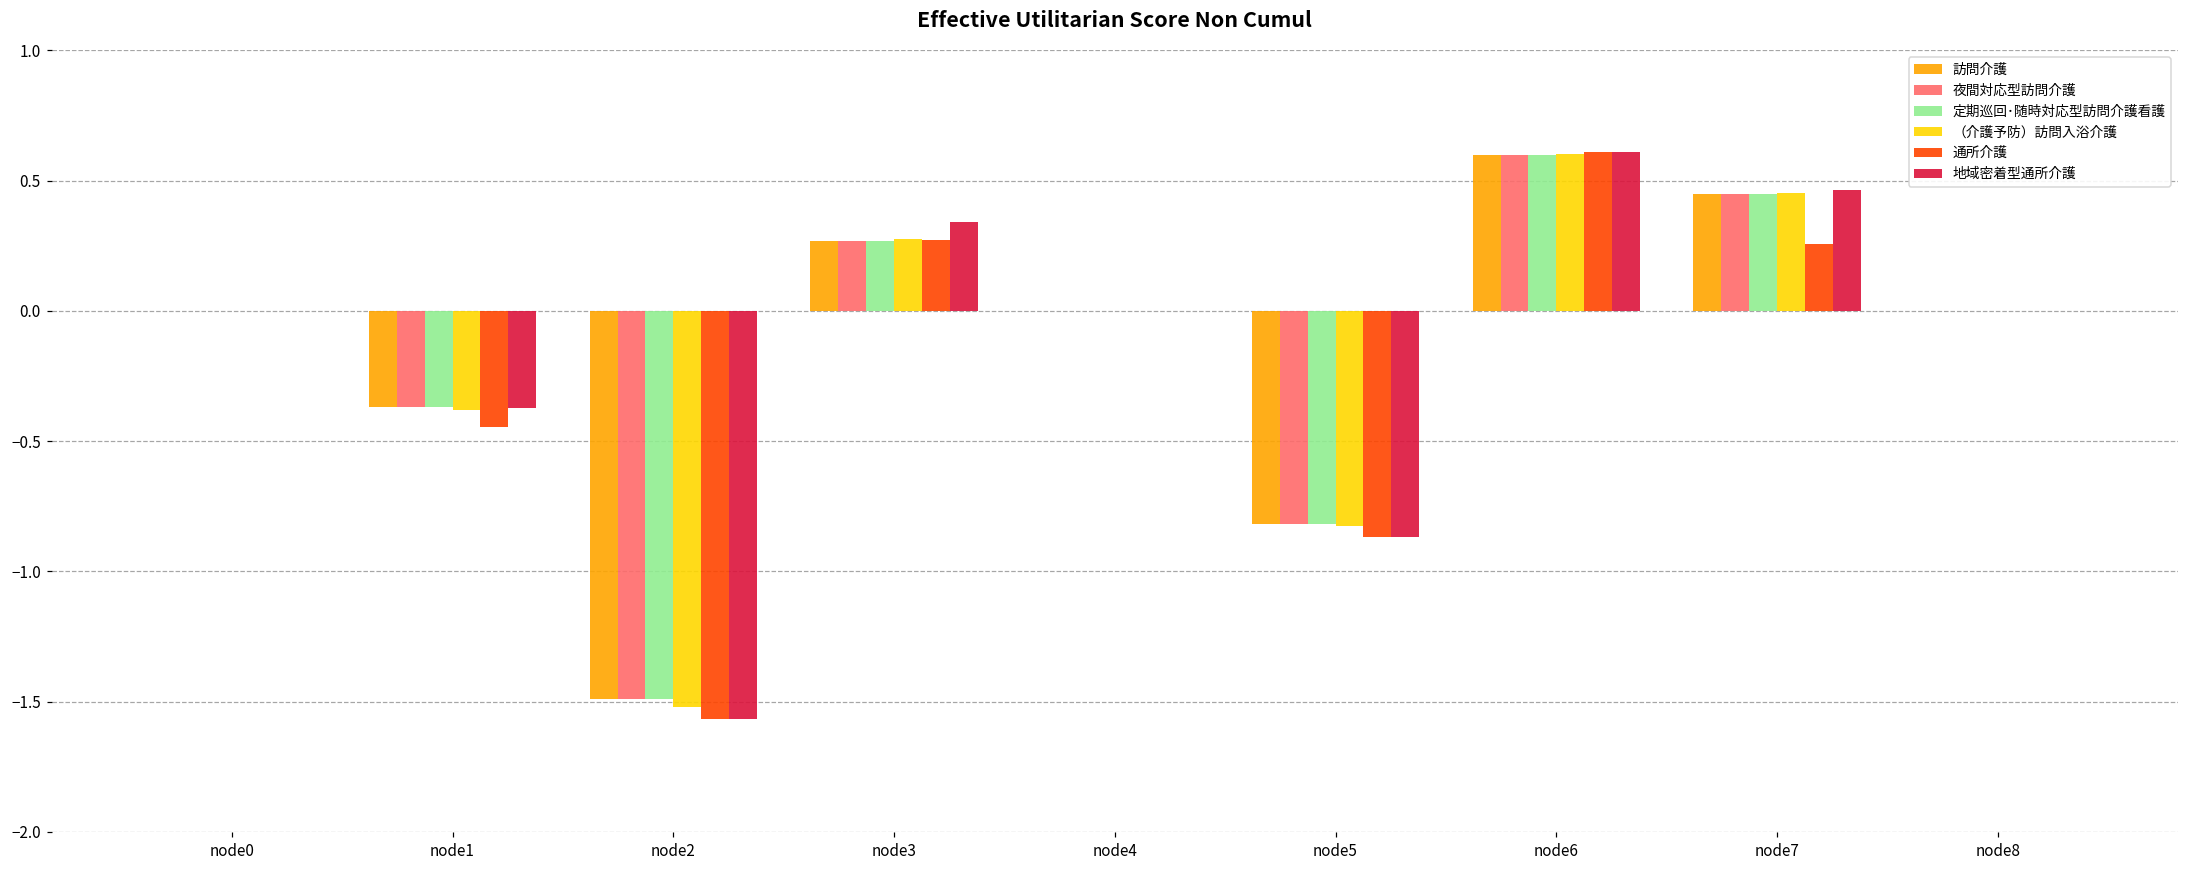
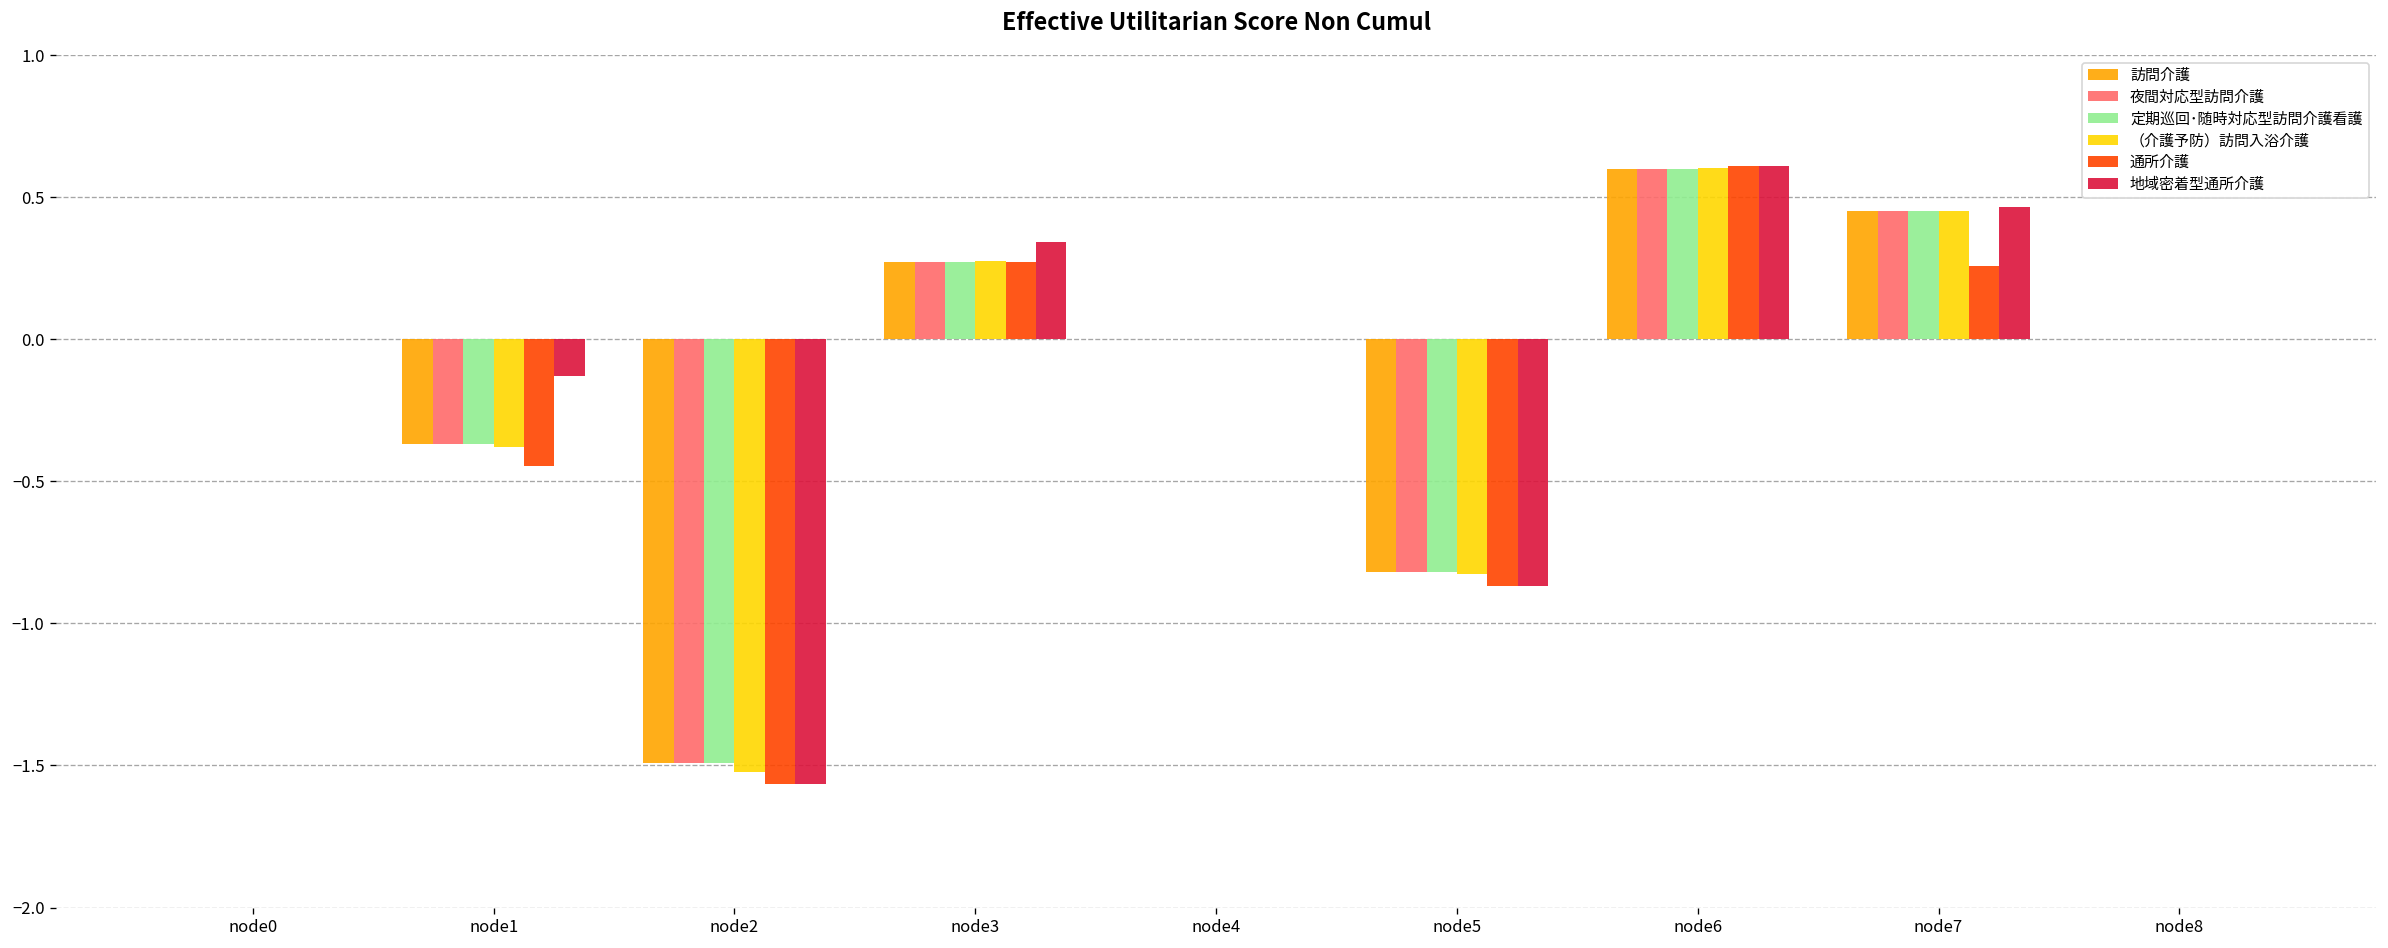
地域密着型通所介護, node1: -0.37 -> -0.13
